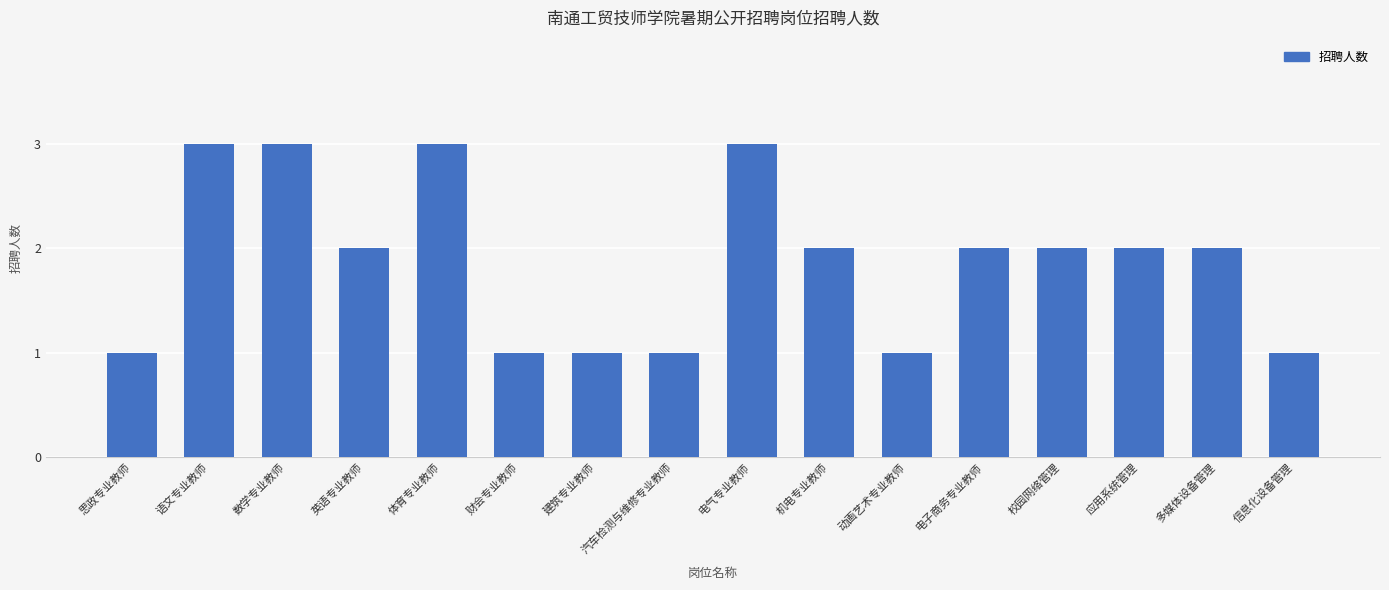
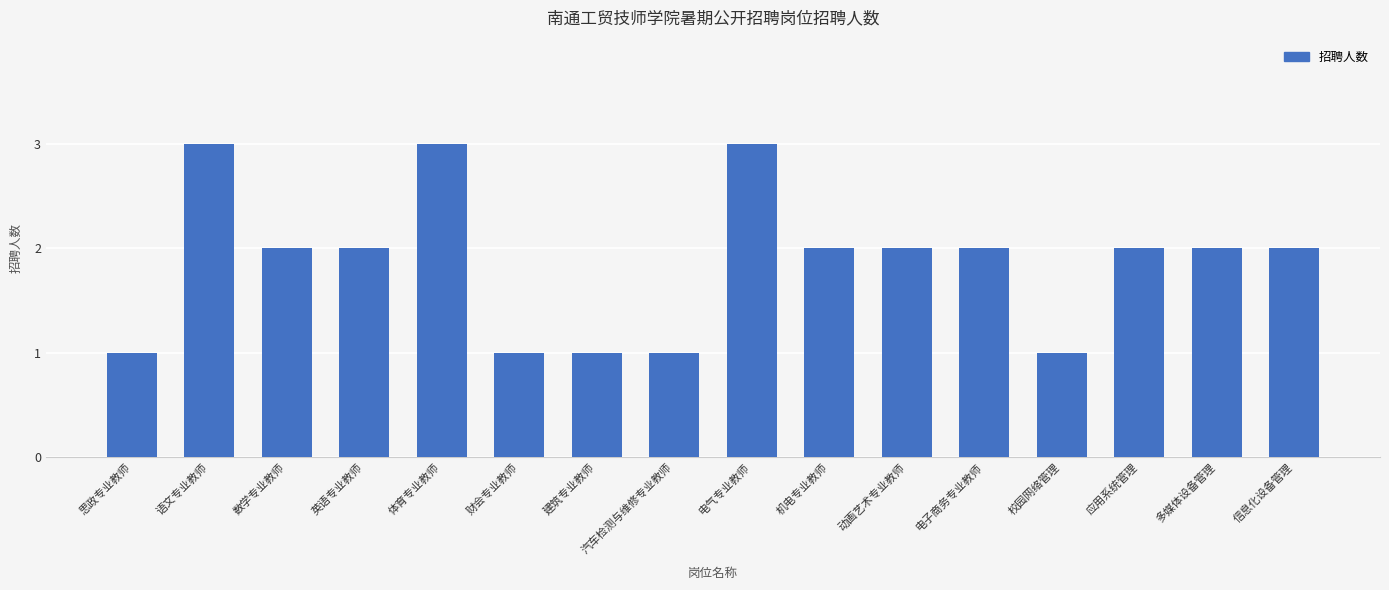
数学专业教师: 3 -> 2
动画艺术专业教师: 1 -> 2
校园网络管理: 2 -> 1
信息化设备管理: 1 -> 2
